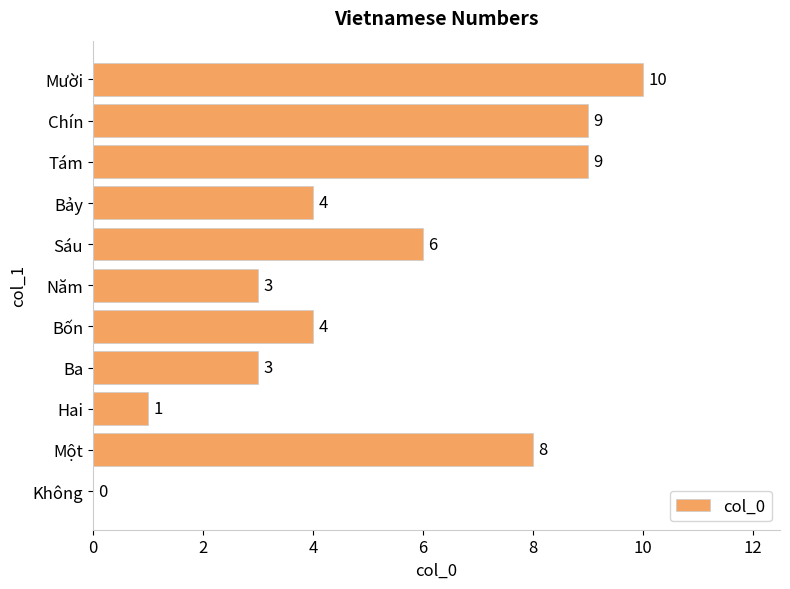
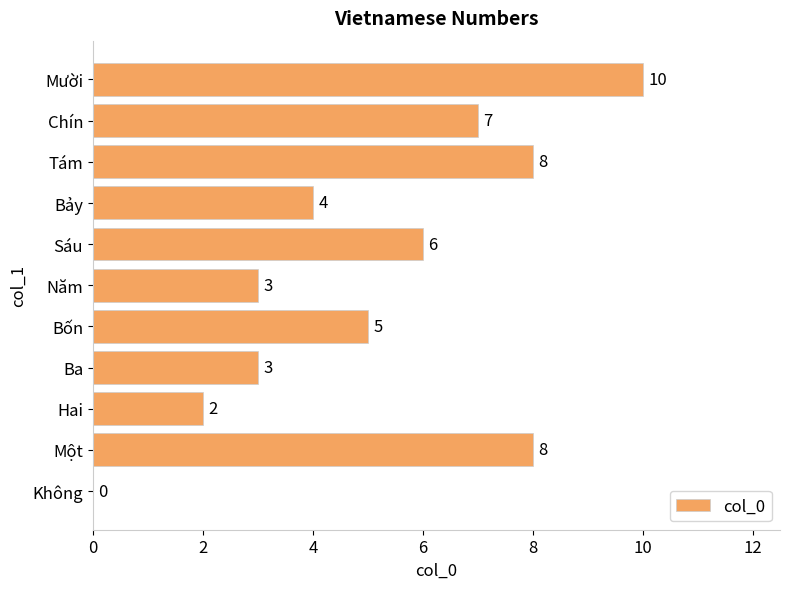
Chín: 9 -> 7
Tám: 9 -> 8
Bốn: 4 -> 5
Hai: 1 -> 2
